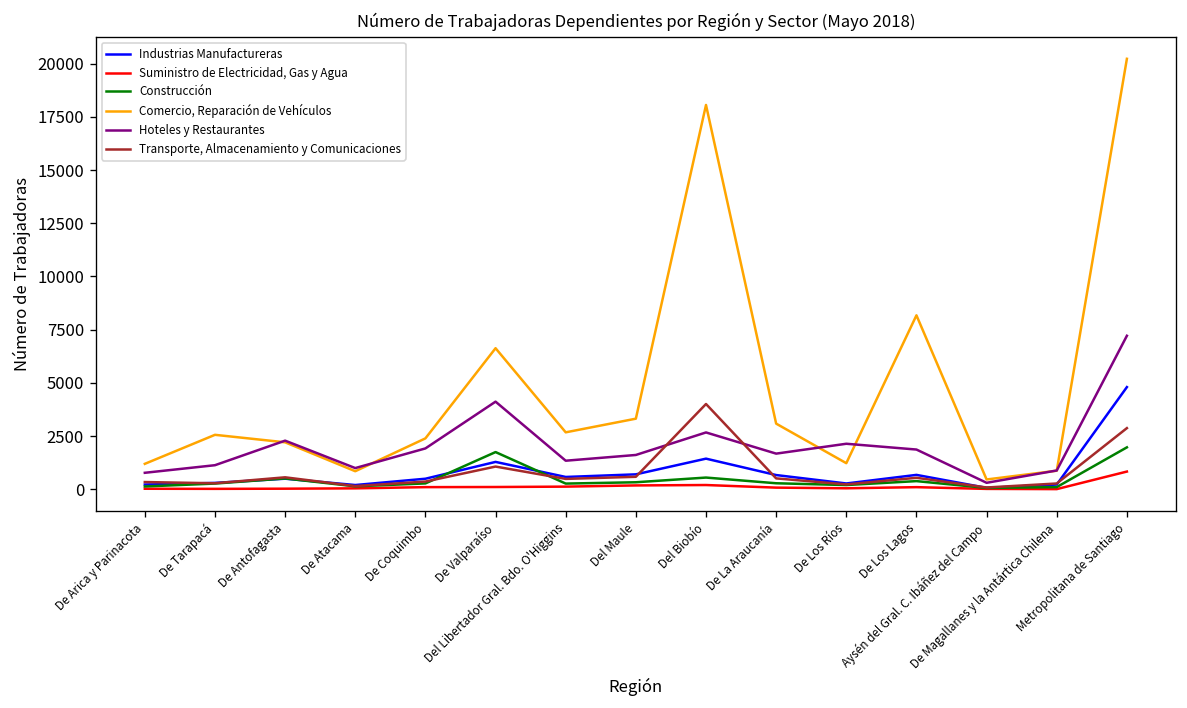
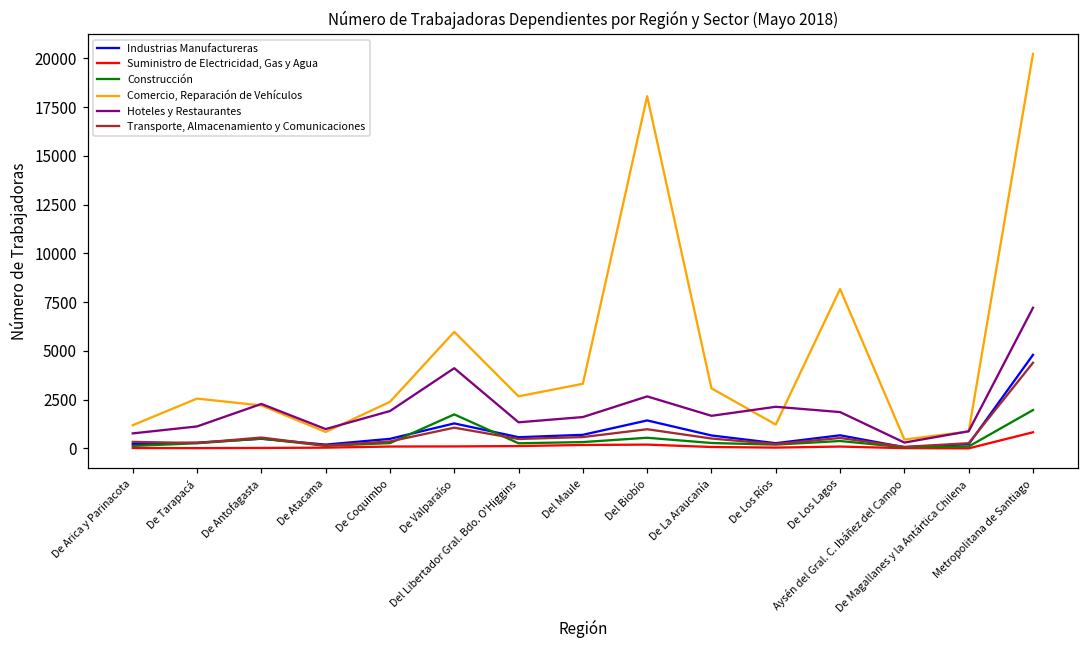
Comercio, Reparación de Vehículos, De Valparaíso: 6600 -> 6000
Transporte, Almacenamiento y Comunicaciones, Del Biobío: 4000 -> 1000
Transporte, Almacenamiento y Comunicaciones, Metropolitana de Santiago: 2900 -> 4400
